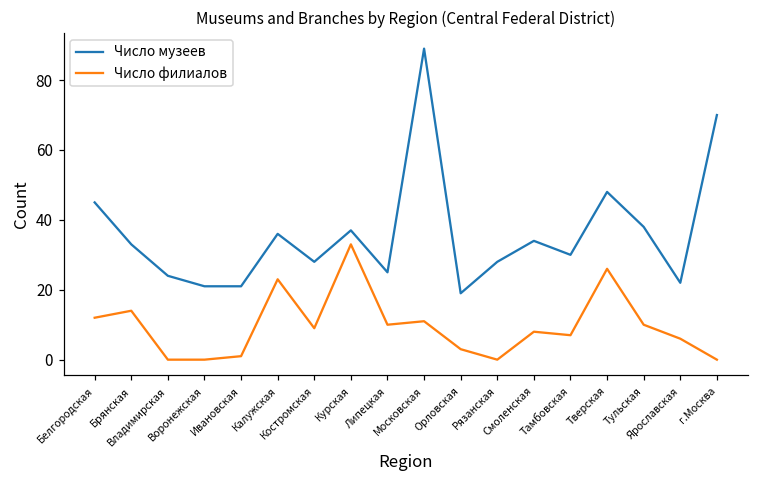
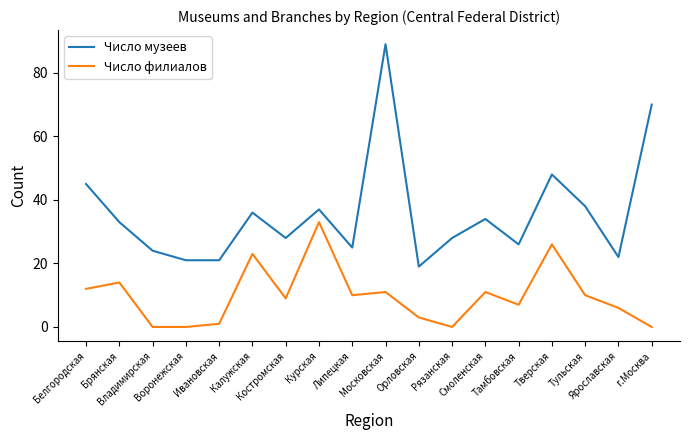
Число филиалов, Смоленская: 8 -> 11
Число музеев, Тамбовская: 30 -> 26
